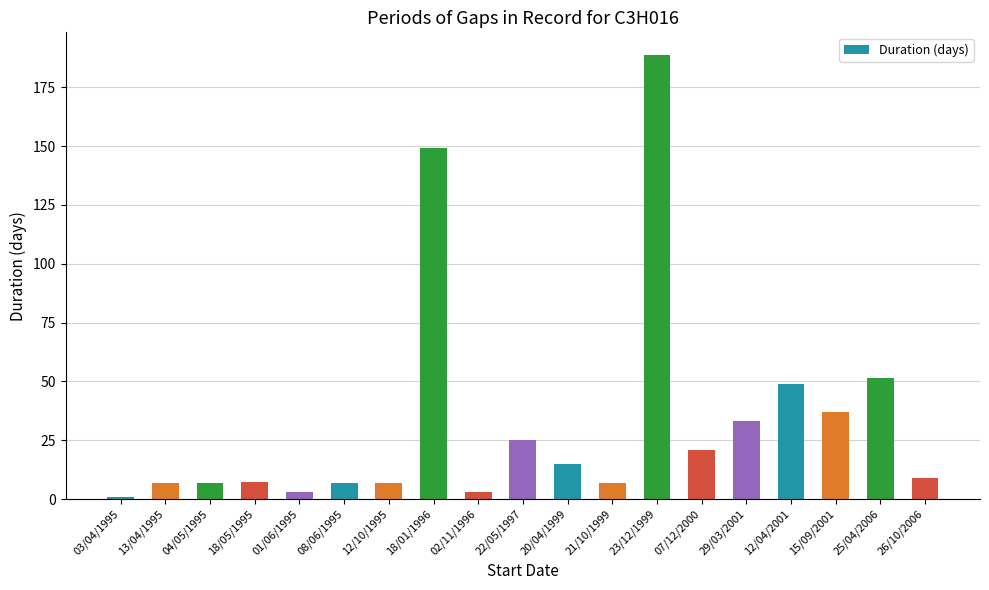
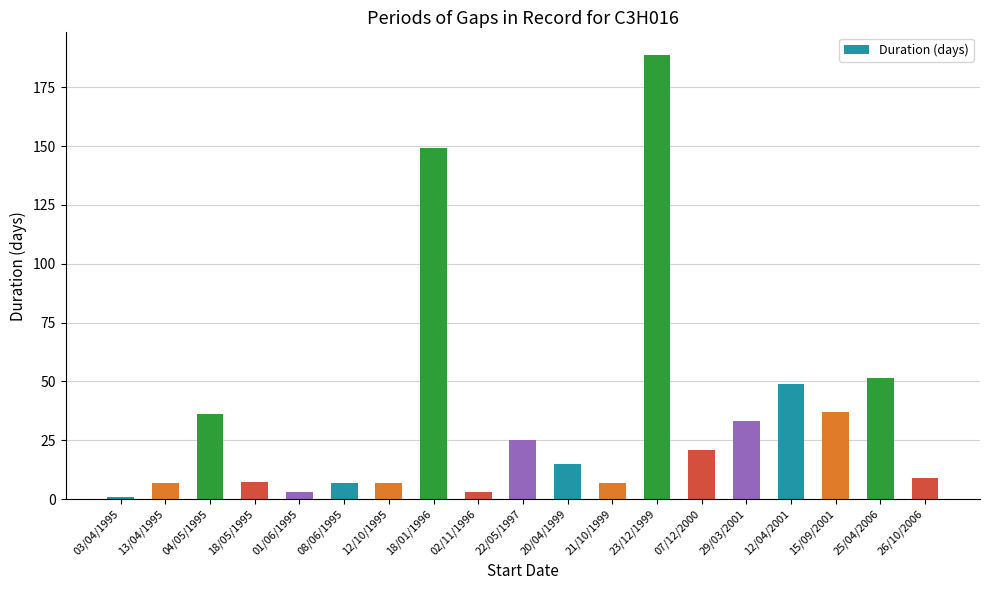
04/05/1995: 7 -> 36
